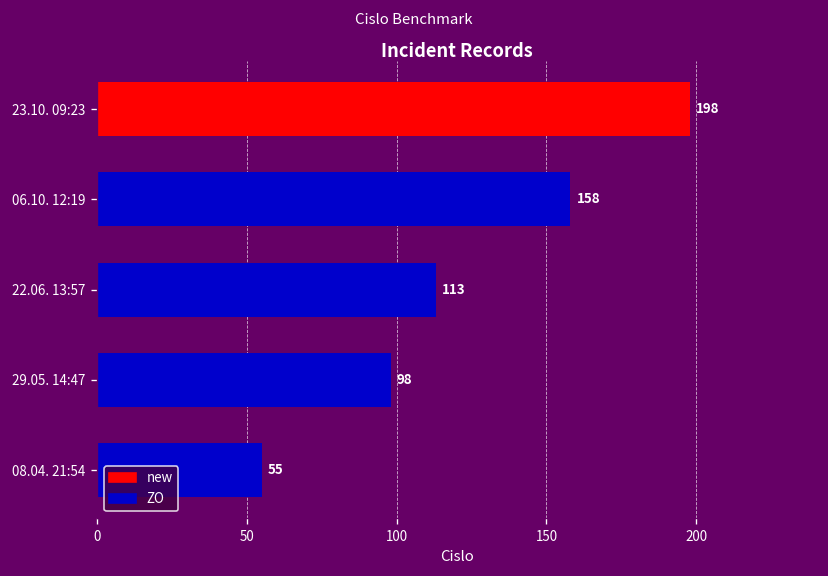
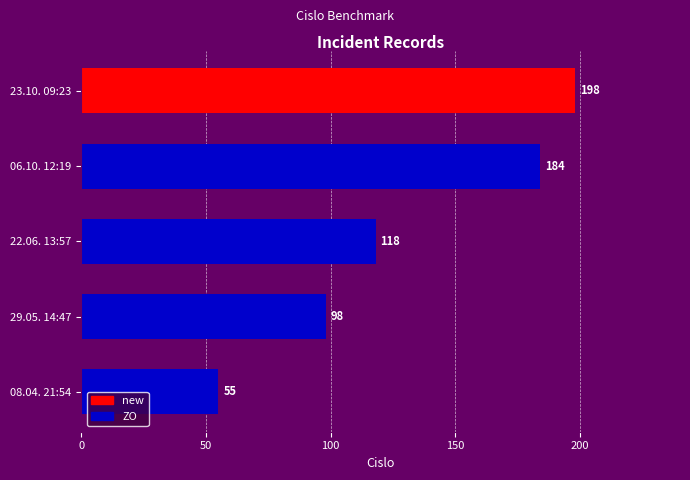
06.10. 12:19: 158 -> 184
22.06. 13:57: 113 -> 118
